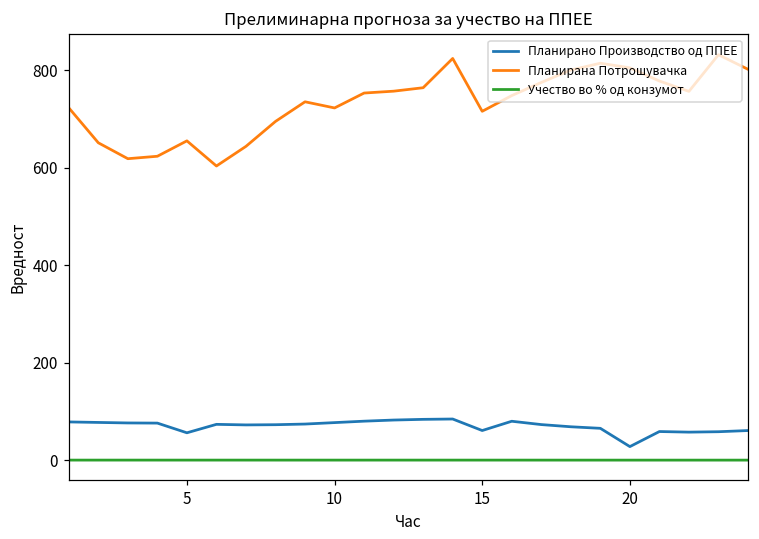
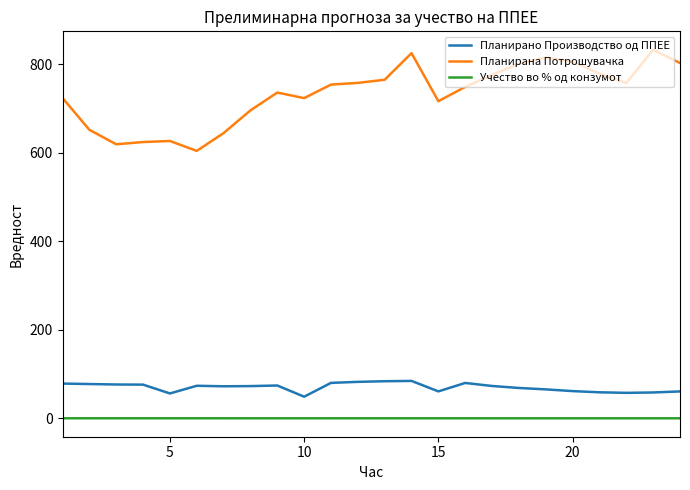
Планирана Потрошувачка, 5: 660 -> 630
Планирано Производство од ППЕЕ, 10: 80 -> 50
Планирано Производство од ППЕЕ, 20: 30 -> 60
